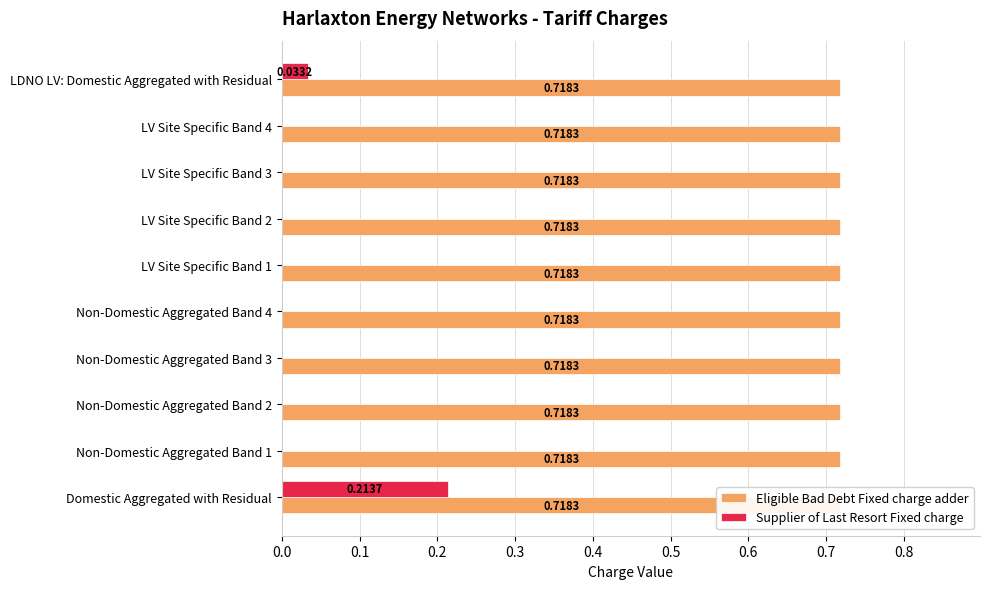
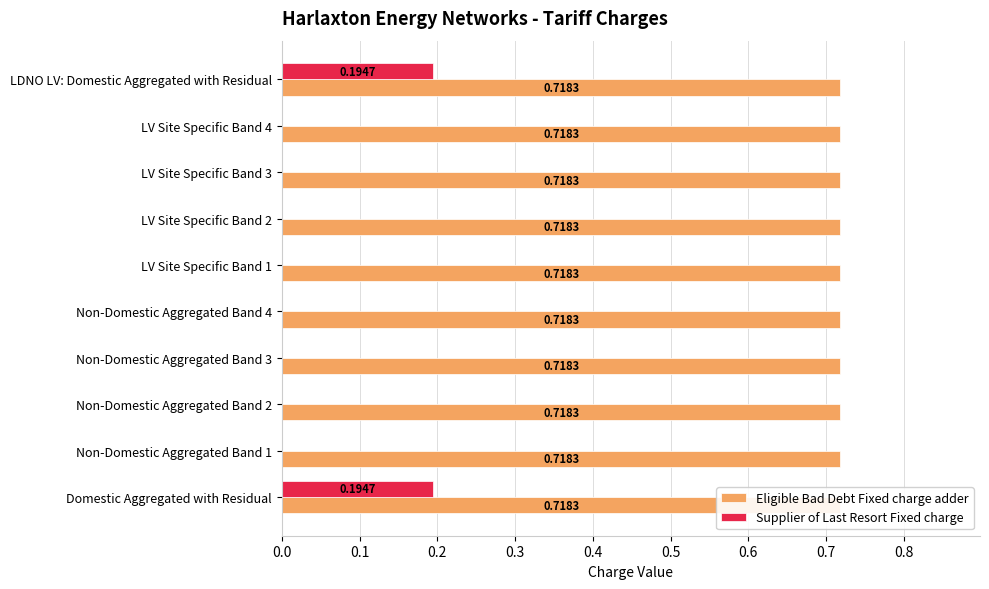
Supplier of Last Resort Fixed charge, LDNO LV: Domestic Aggregated with Residual: 0.0332 -> 0.1947
Supplier of Last Resort Fixed charge, Domestic Aggregated with Residual: 0.2137 -> 0.1947
